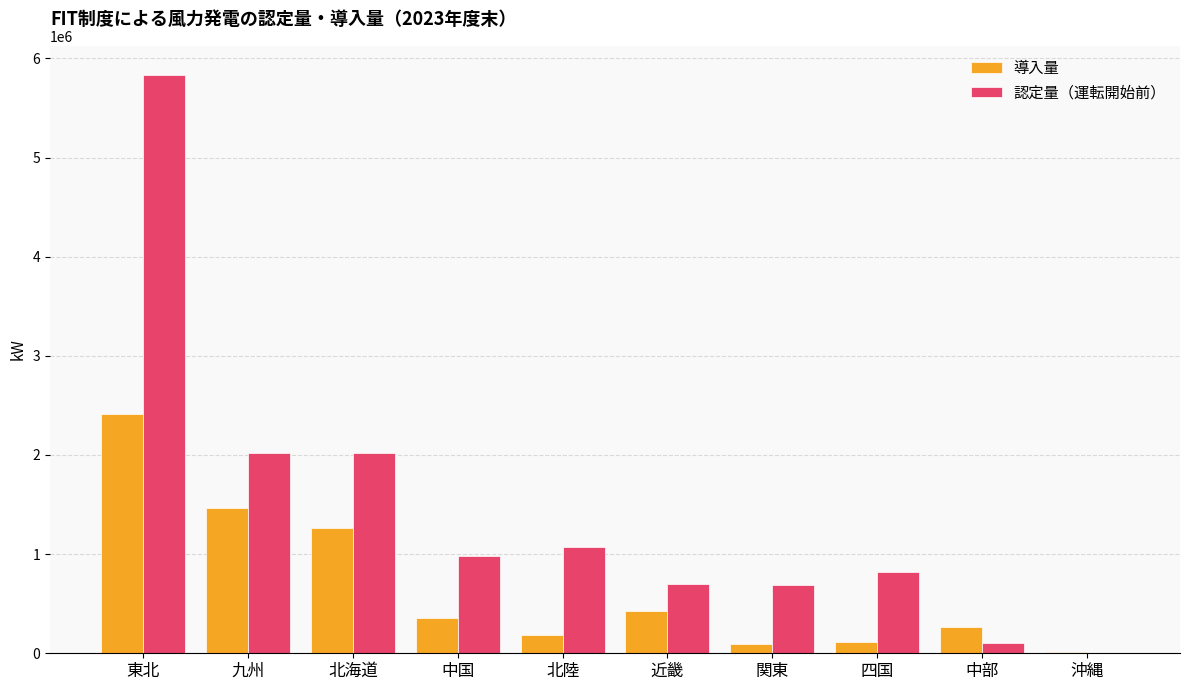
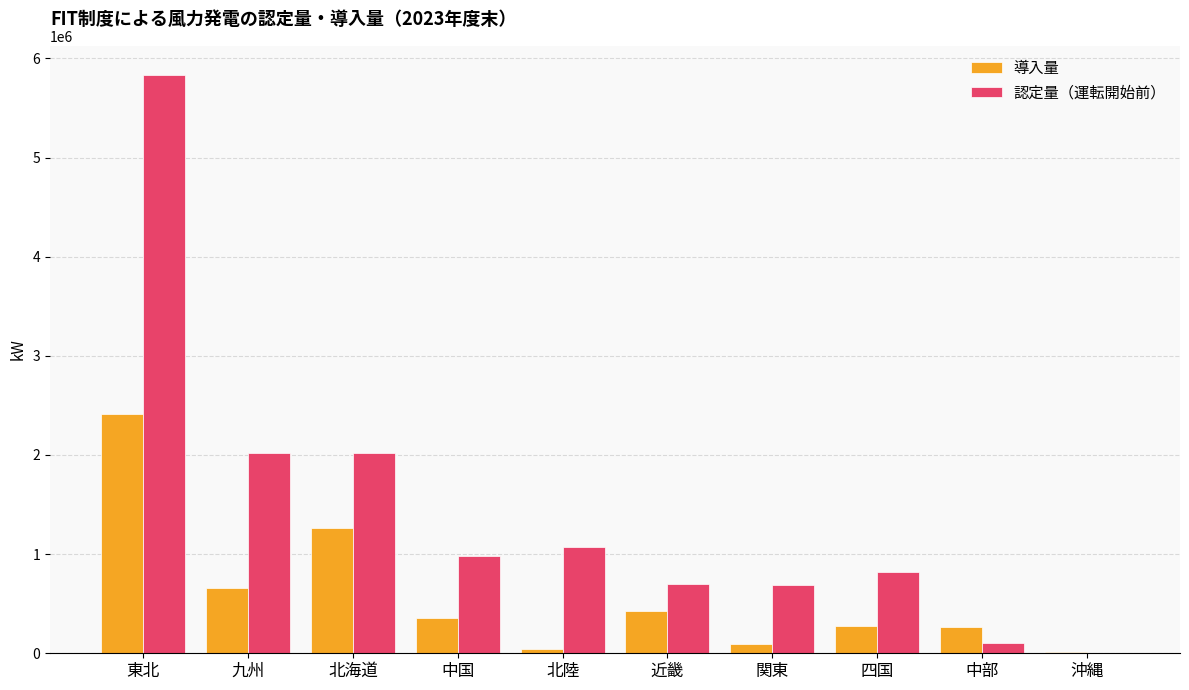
導入量, 九州: 1500000 -> 700000
導入量, 北陸: 200000 -> 0
導入量, 四国: 100000 -> 300000
